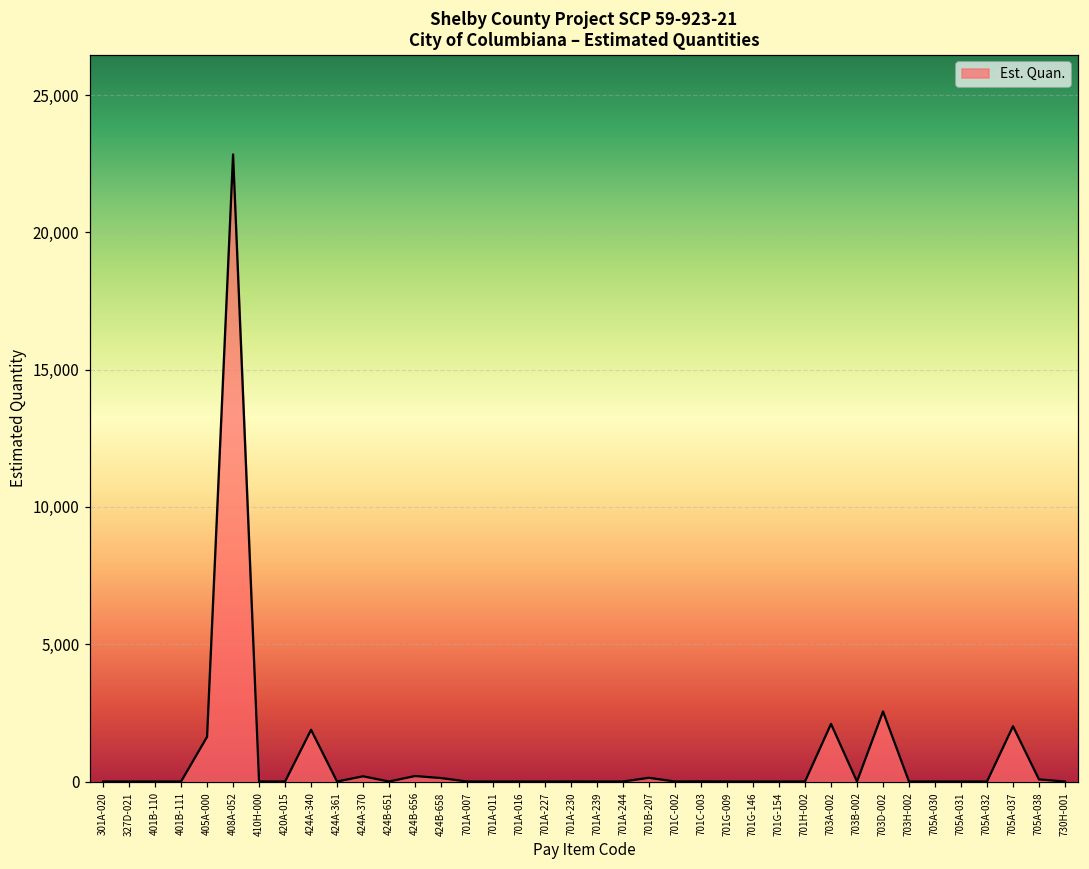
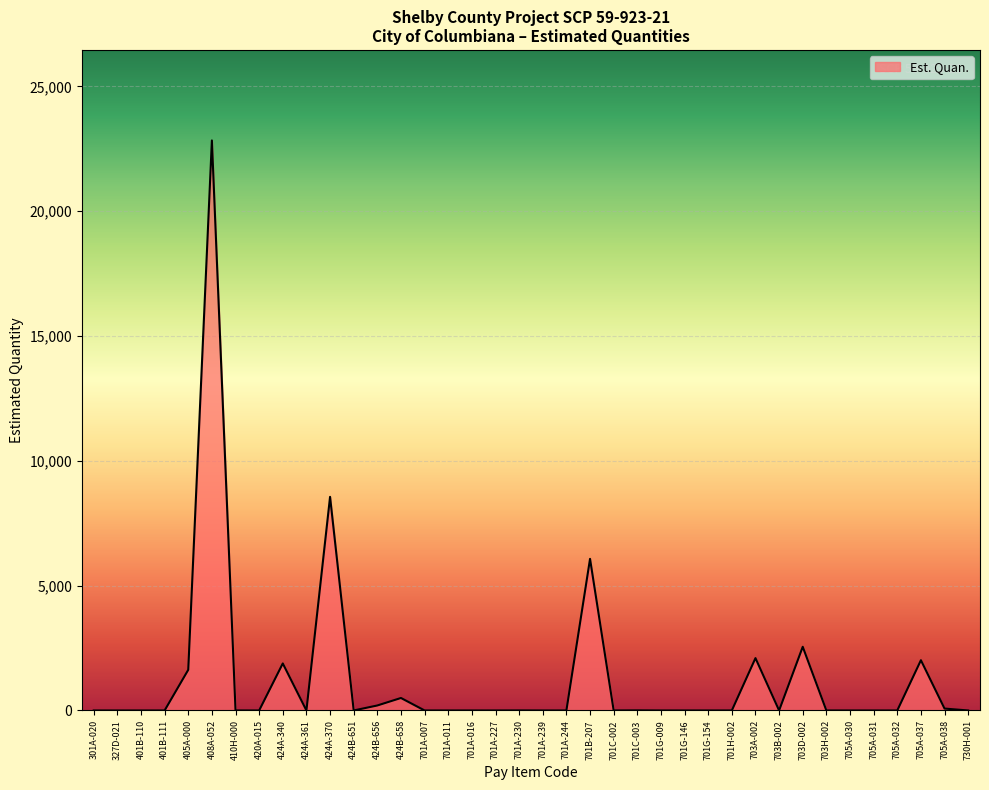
424A-370: 200 -> 8,600
424B-658: 100 -> 500
701B-207: 100 -> 6,100
